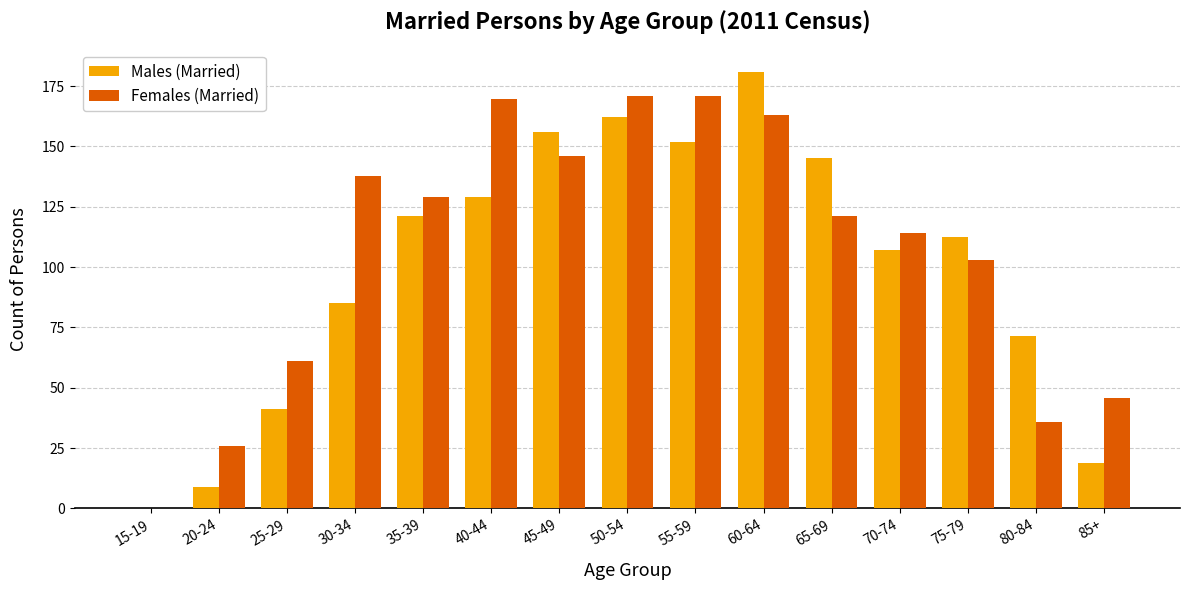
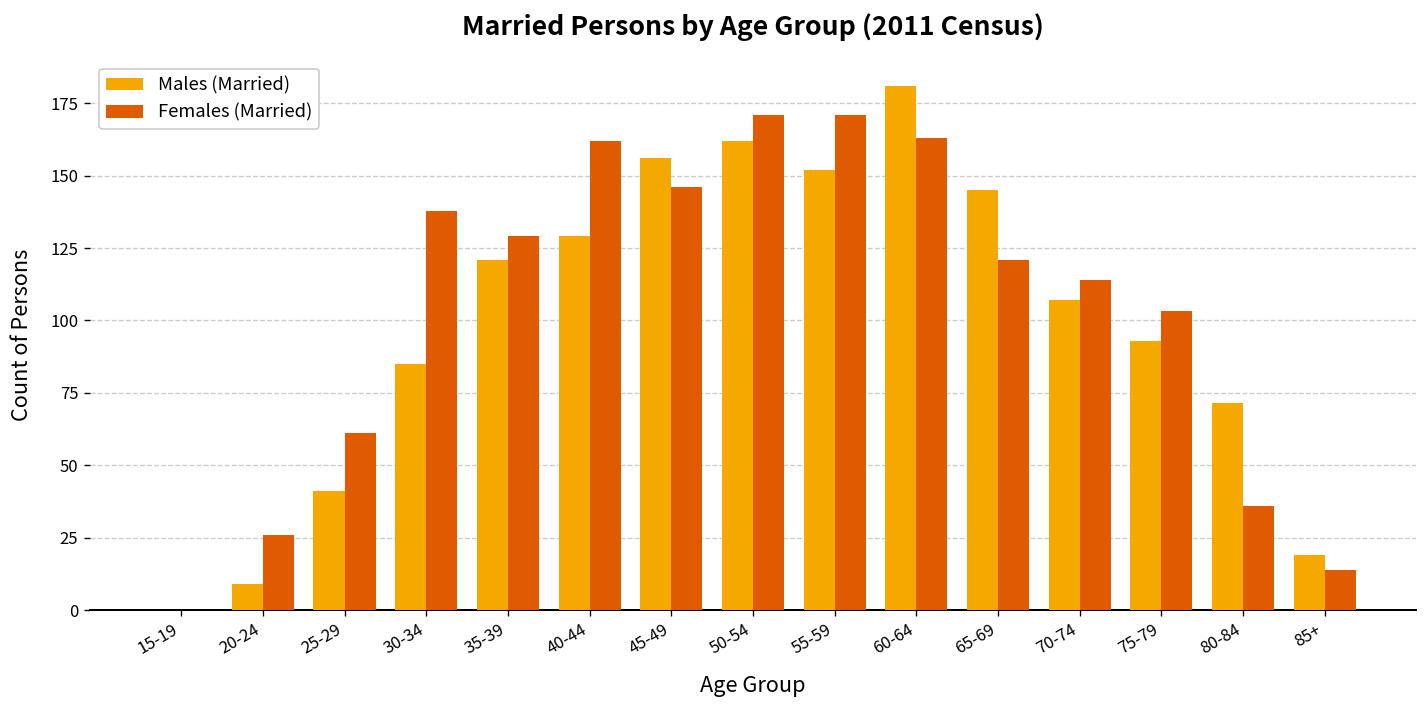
Females (Married), 40-44: 170 -> 162
Males (Married), 75-79: 112 -> 93
Females (Married), 85+: 46 -> 14
